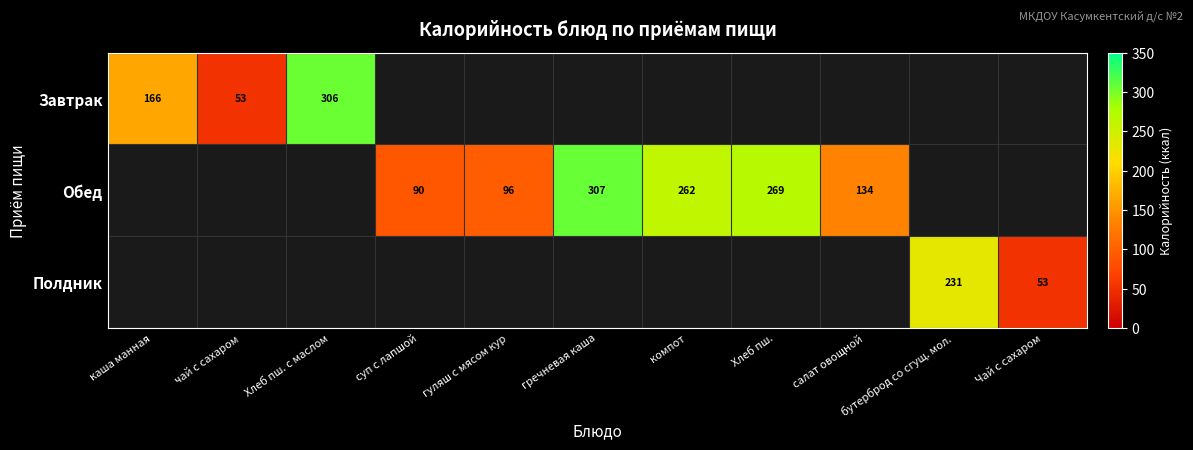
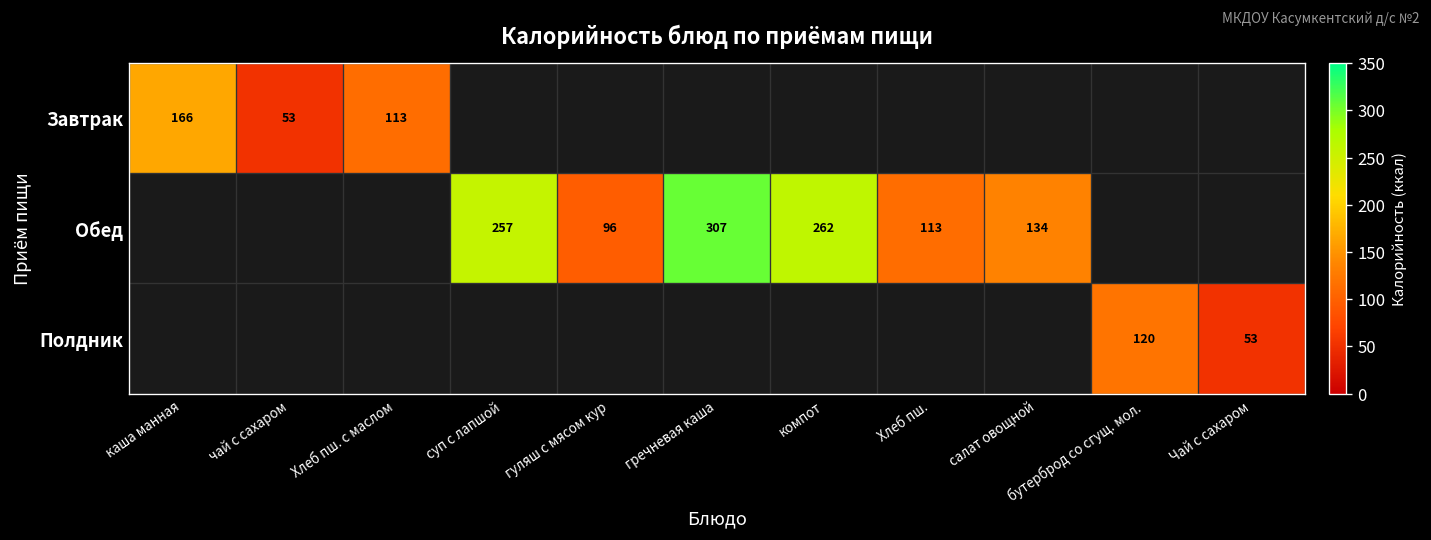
Завтрак, Хлеб пш. с маслом: 306 -> 113
Обед, суп с лапшой: 90 -> 257
Обед, Хлеб пш.: 269 -> 113
Полдник, бутерброд со сгущ. мол.: 231 -> 120
